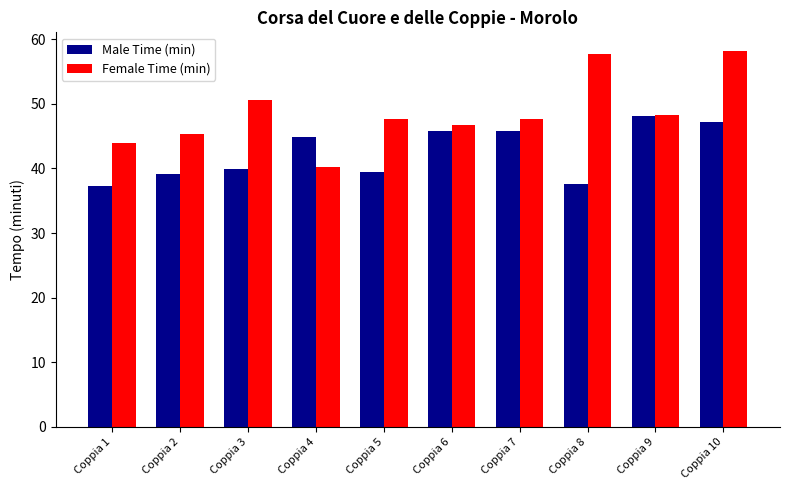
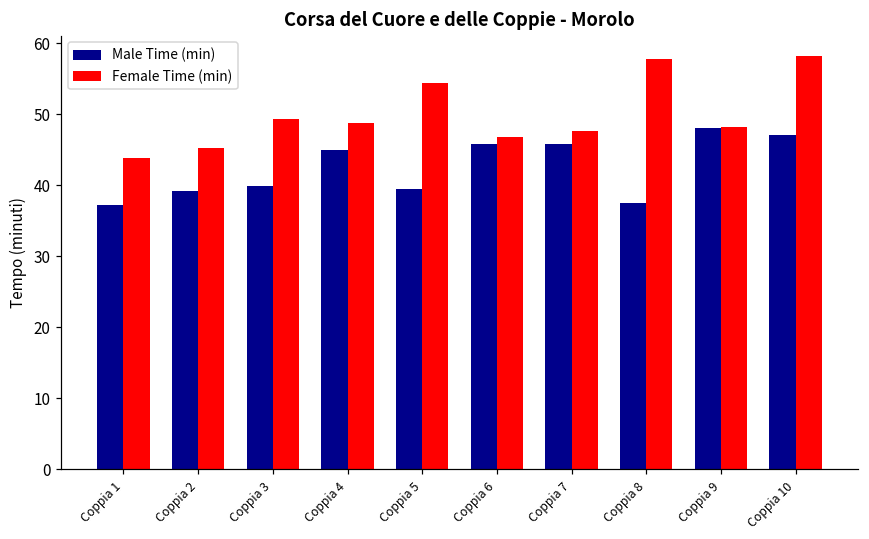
Female Time (min), Coppia 3: 51 -> 49
Female Time (min), Coppia 4: 40 -> 49
Female Time (min), Coppia 5: 48 -> 54
